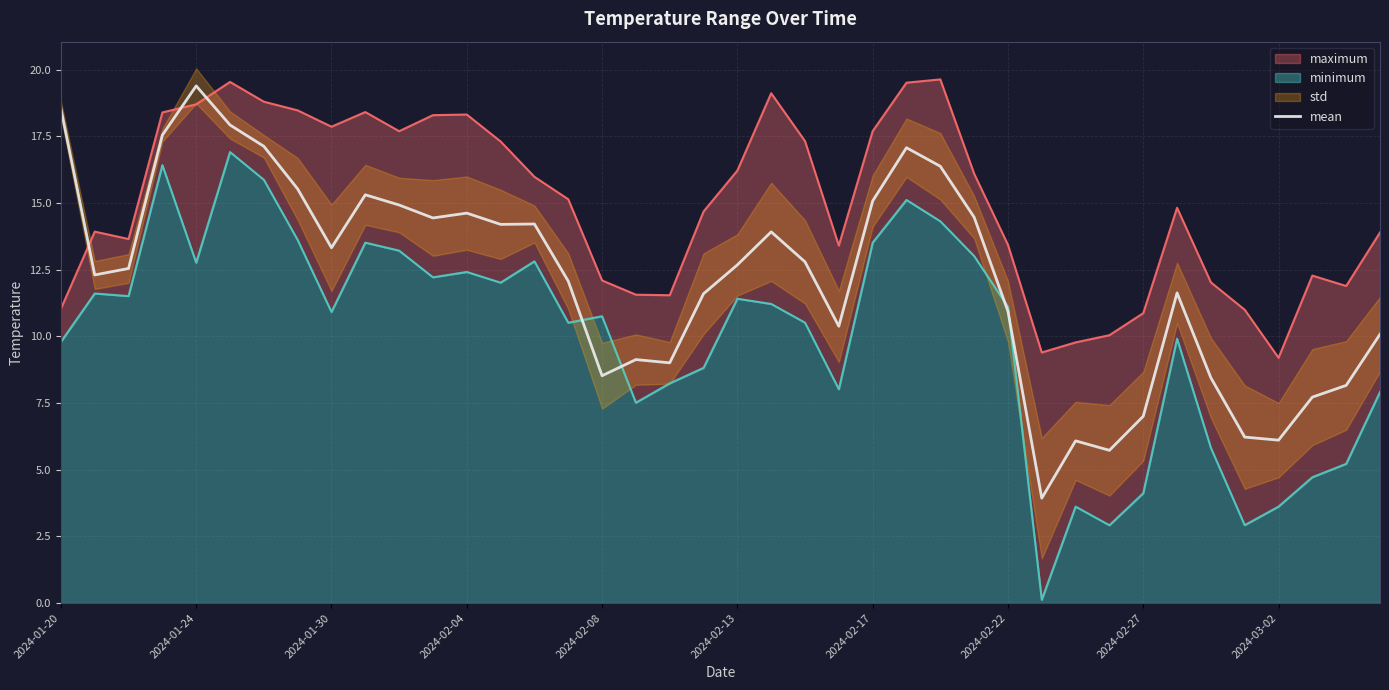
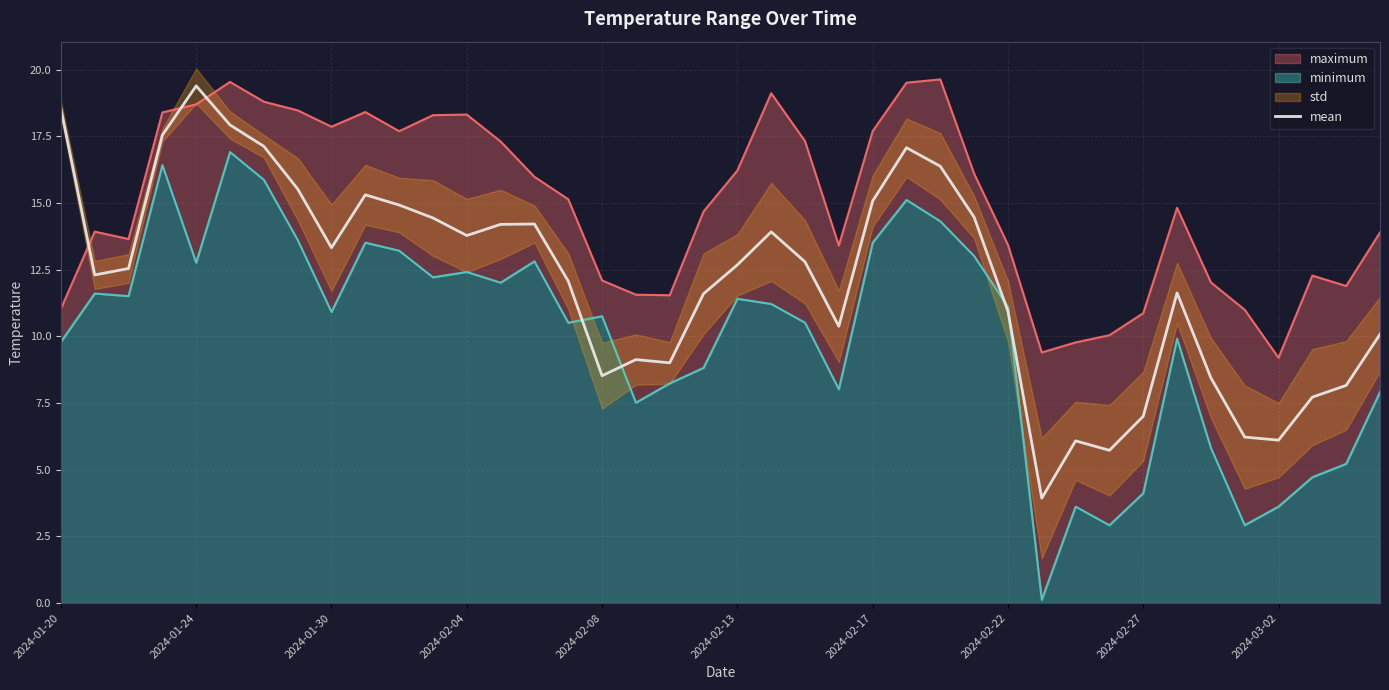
mean, 2024-02-04: 14.6 -> 13.8
